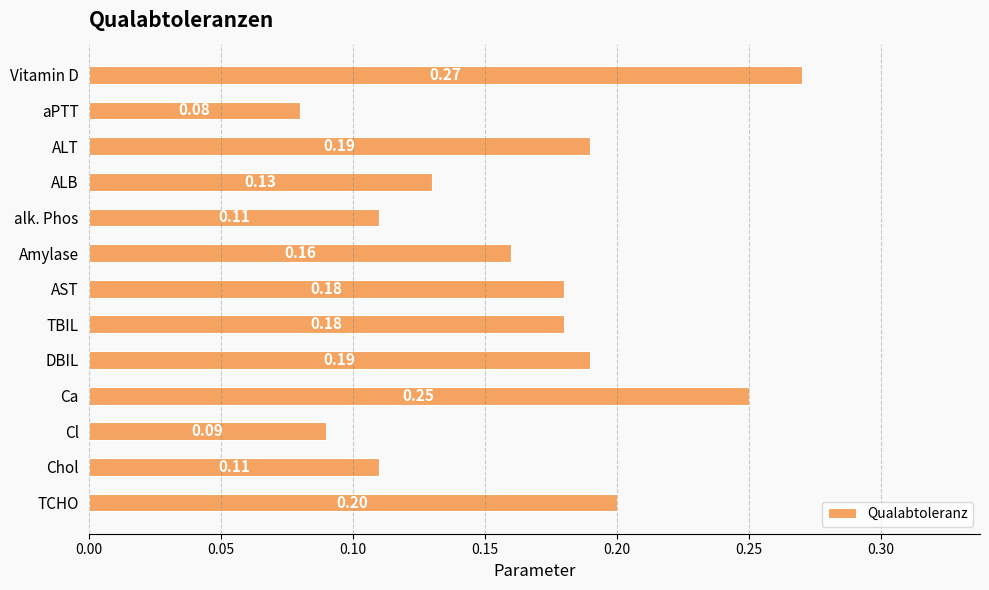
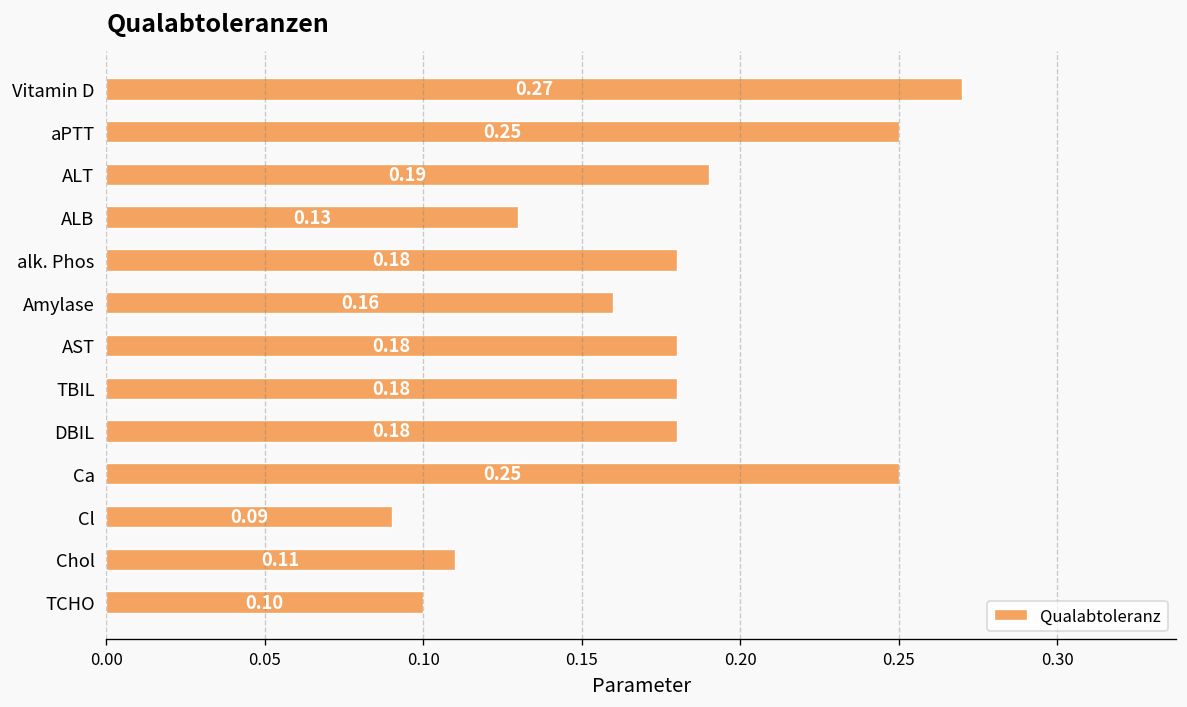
aPTT: 0.08 -> 0.25
alk. Phos: 0.11 -> 0.18
DBIL: 0.19 -> 0.18
TCHO: 0.20 -> 0.10
